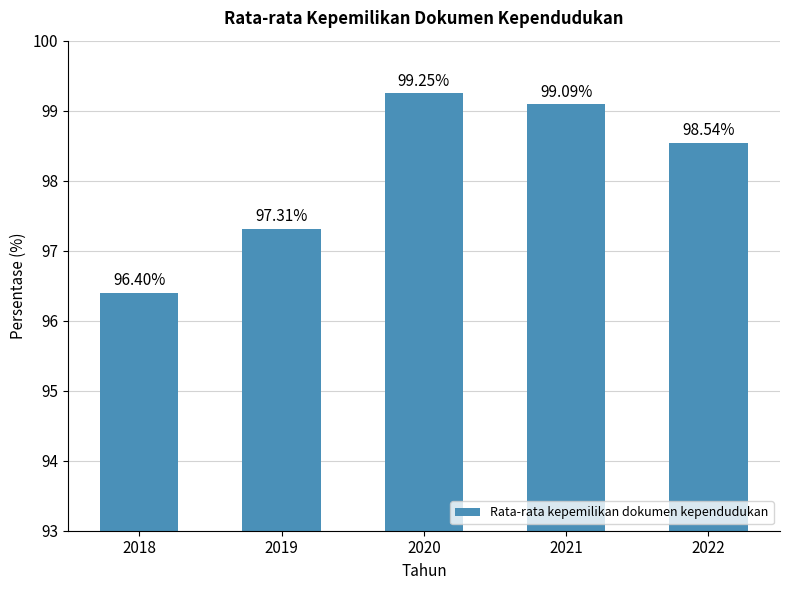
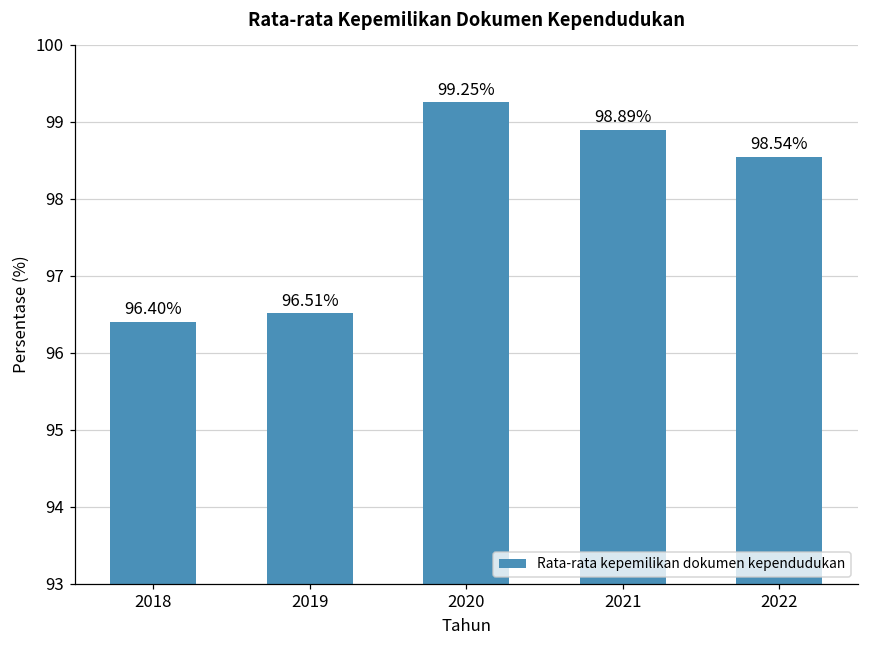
2019: 97.31% -> 96.51%
2021: 99.09% -> 98.89%
